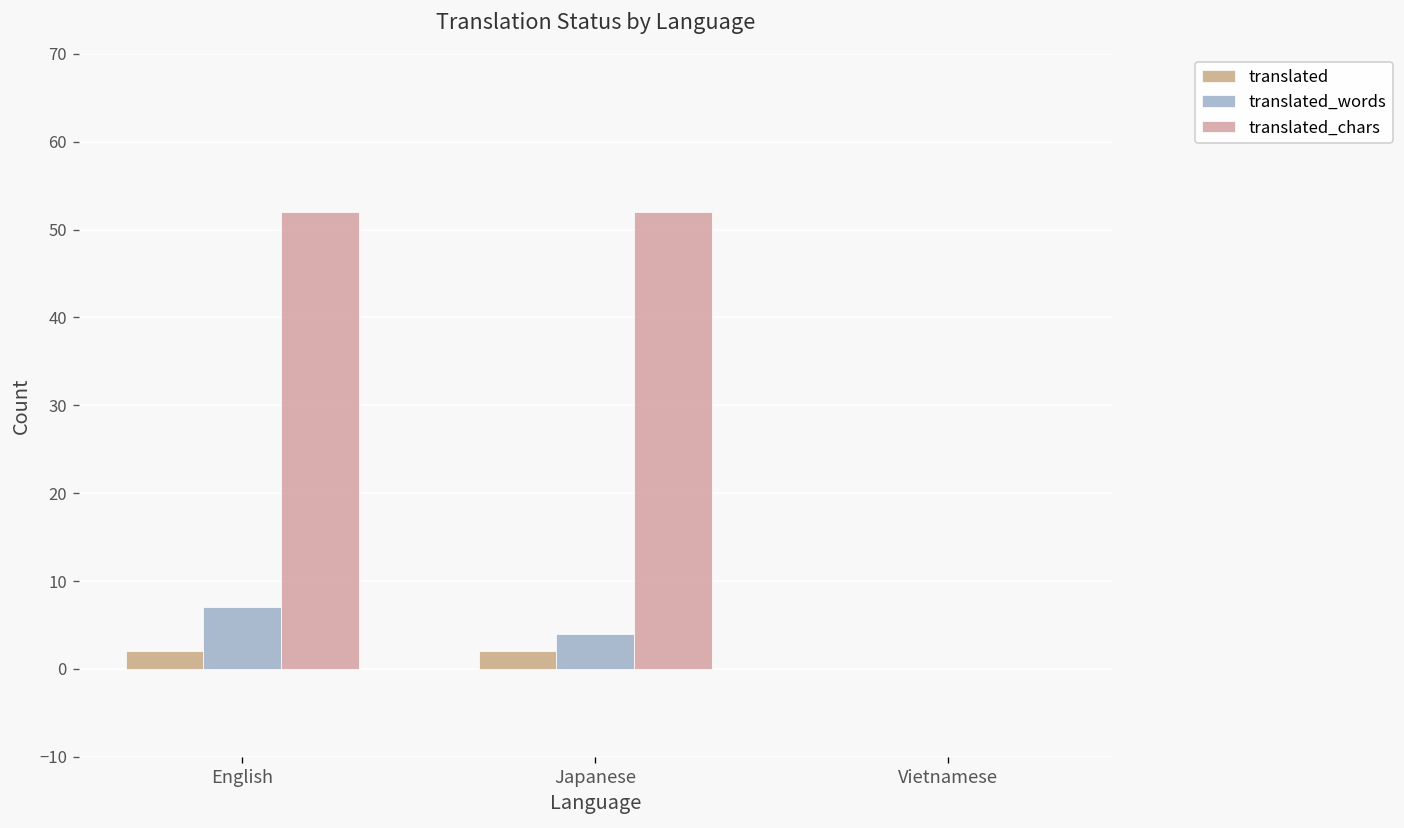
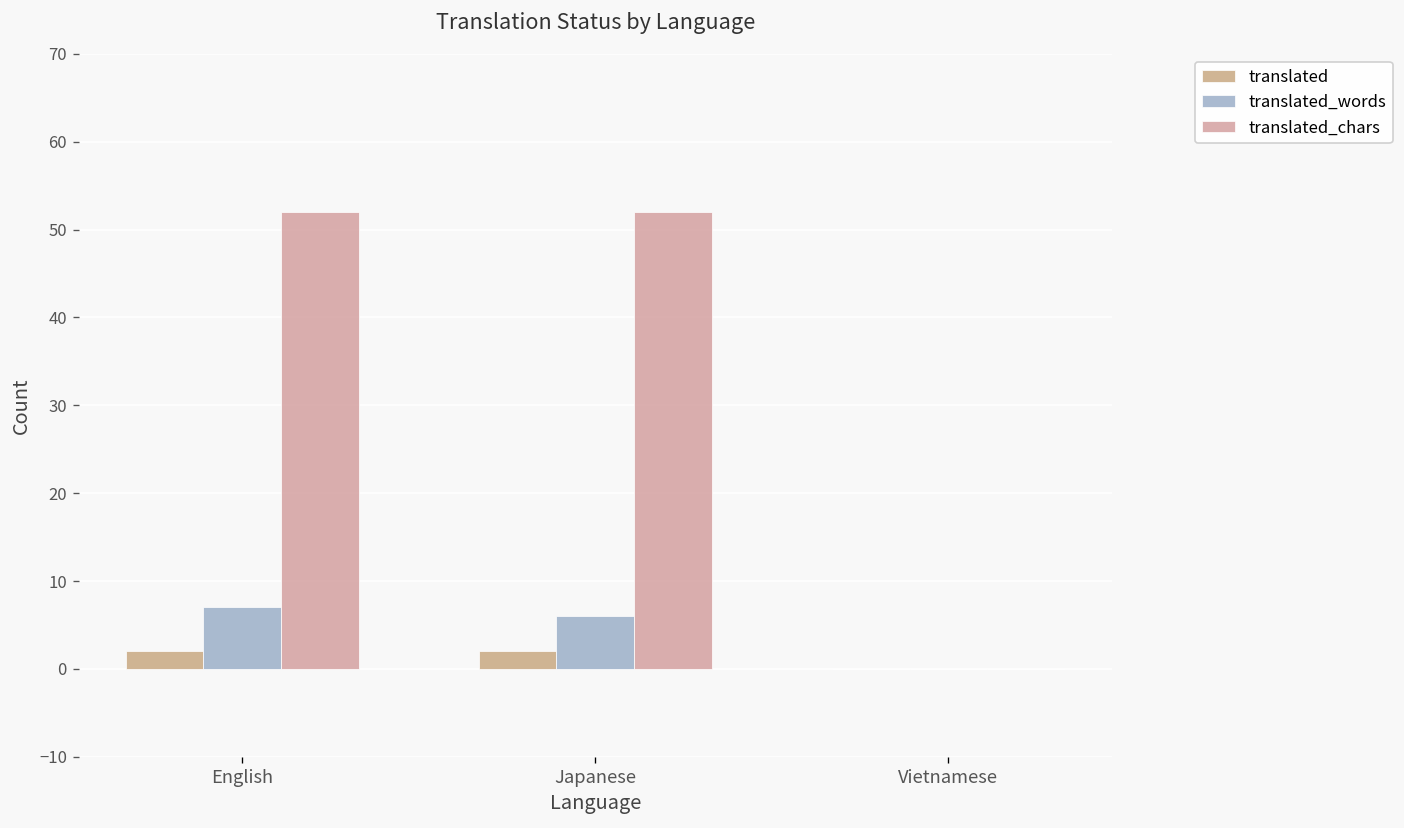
translated_words, Japanese: 4 -> 6
